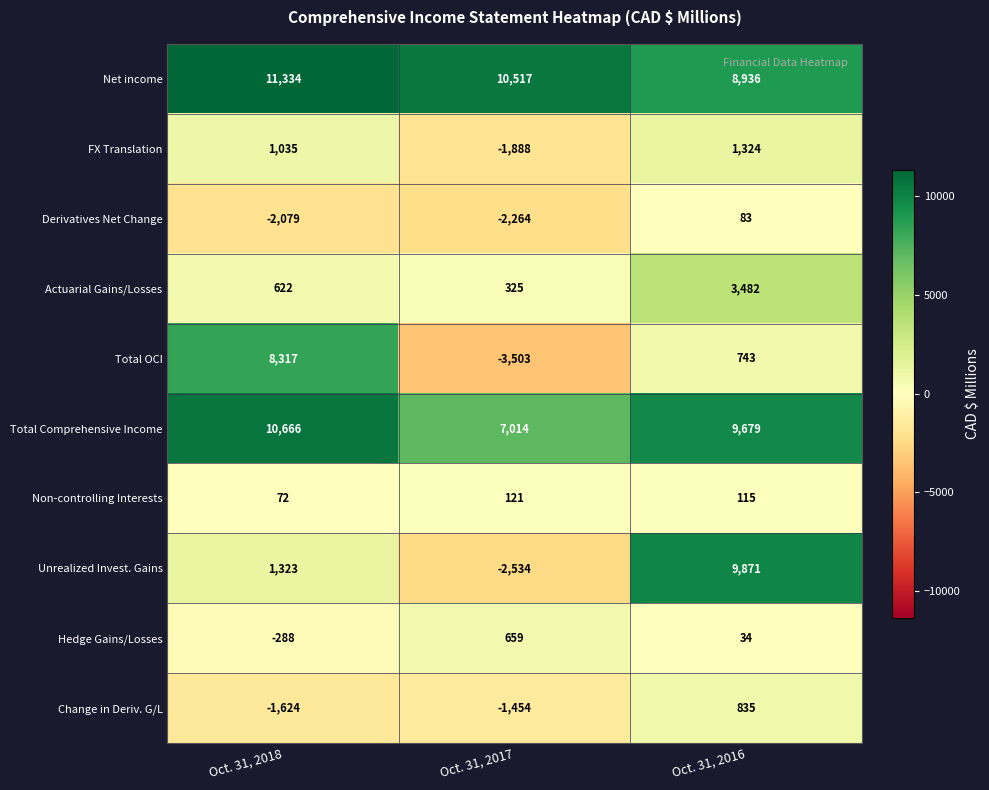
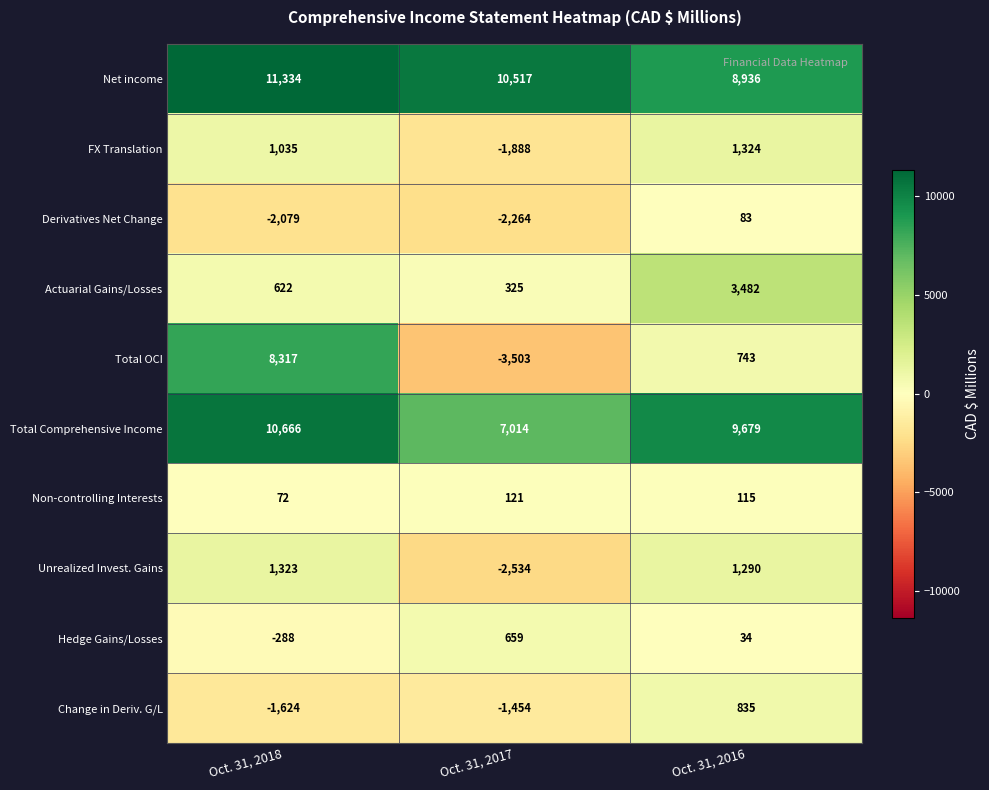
Unrealized Invest. Gains, Oct. 31, 2016: 9,871 -> 1,290
